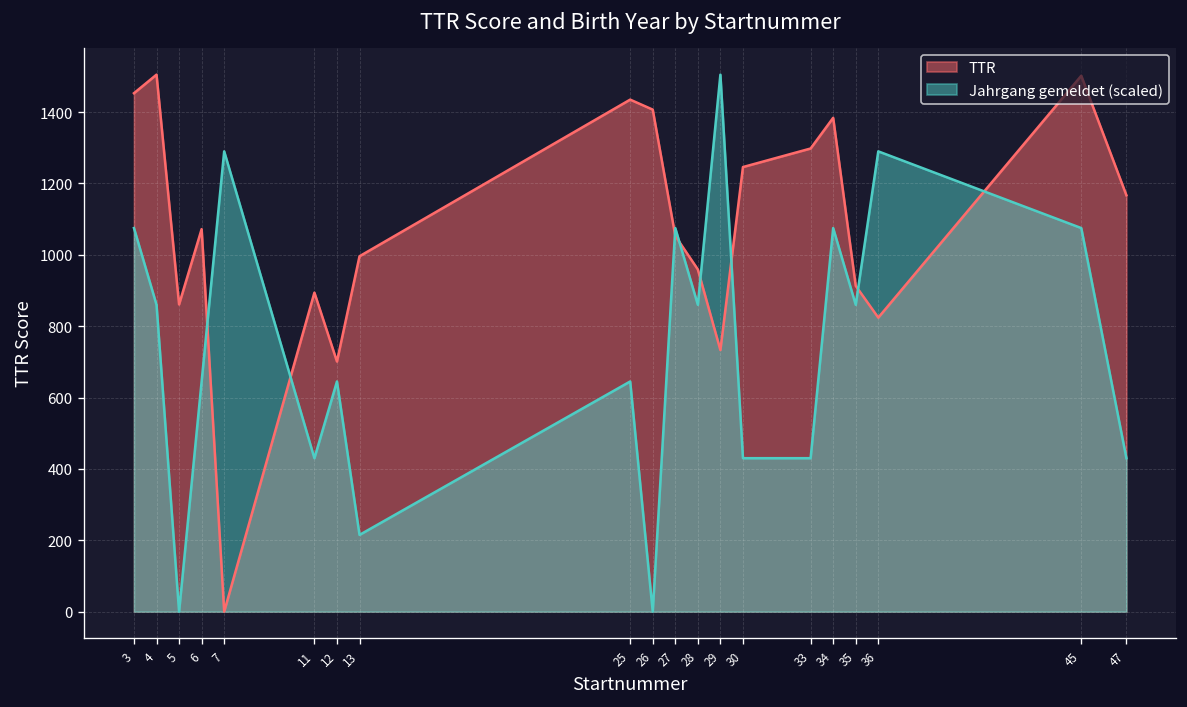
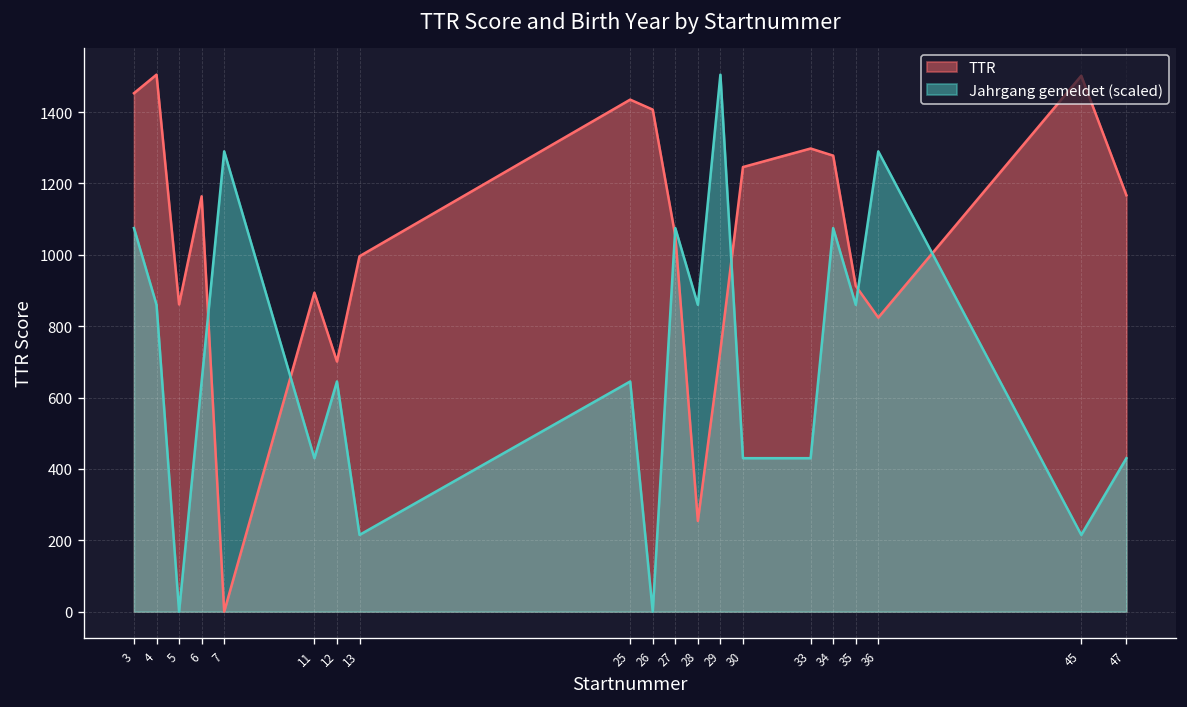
TTR, 6: 1070 -> 1160
TTR, 28: 960 -> 250
TTR, 34: 1380 -> 1280
Jahrgang gemeldet (scaled), 45: 1080 -> 220
